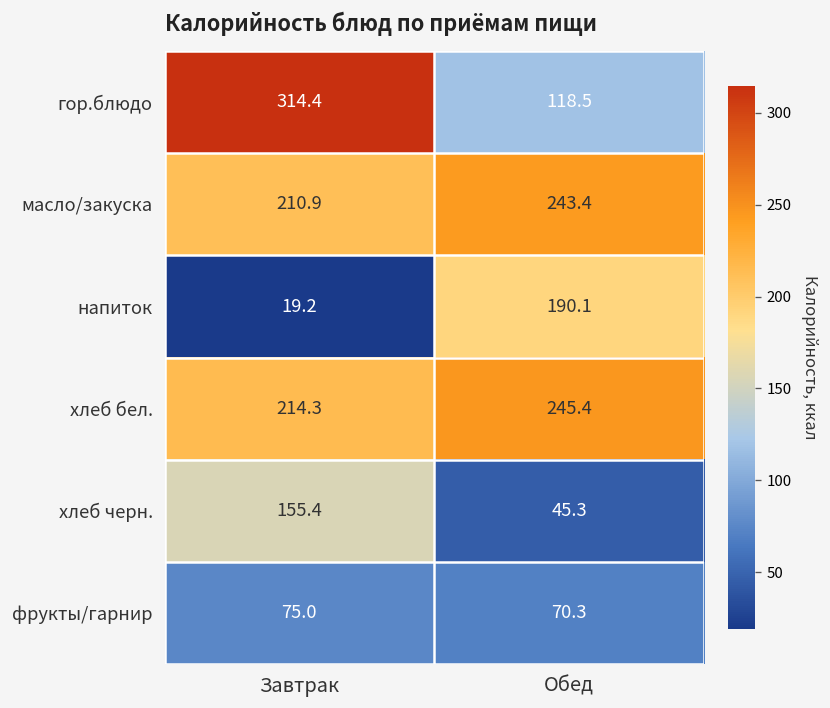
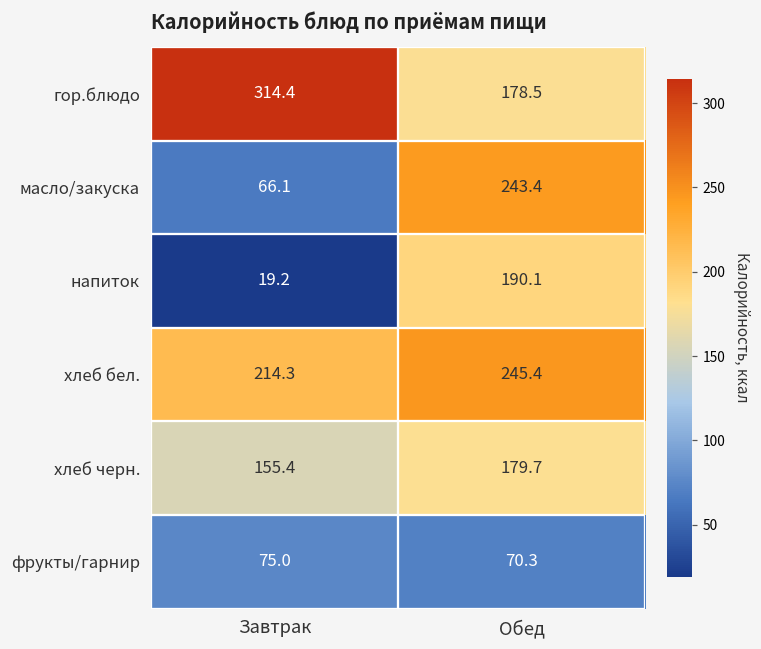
гор.блюдо, Обед: 118.5 -> 178.5
масло/закуска, Завтрак: 210.9 -> 66.1
хлеб черн., Обед: 45.3 -> 179.7
